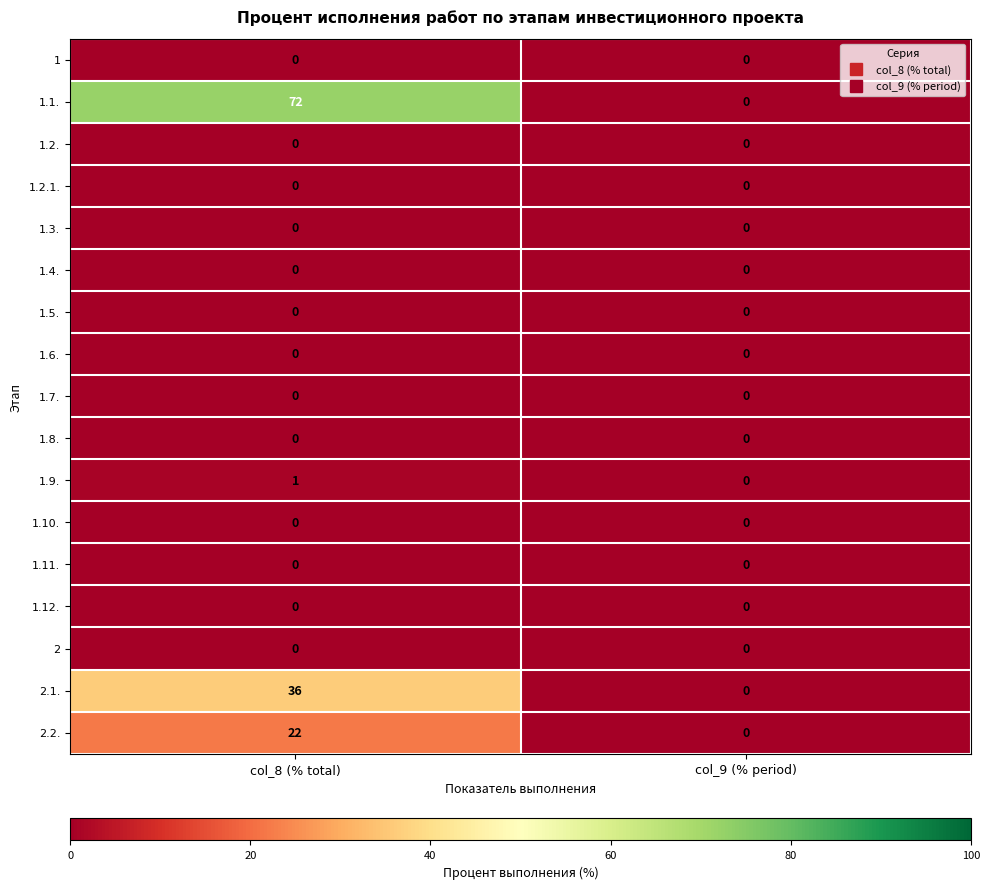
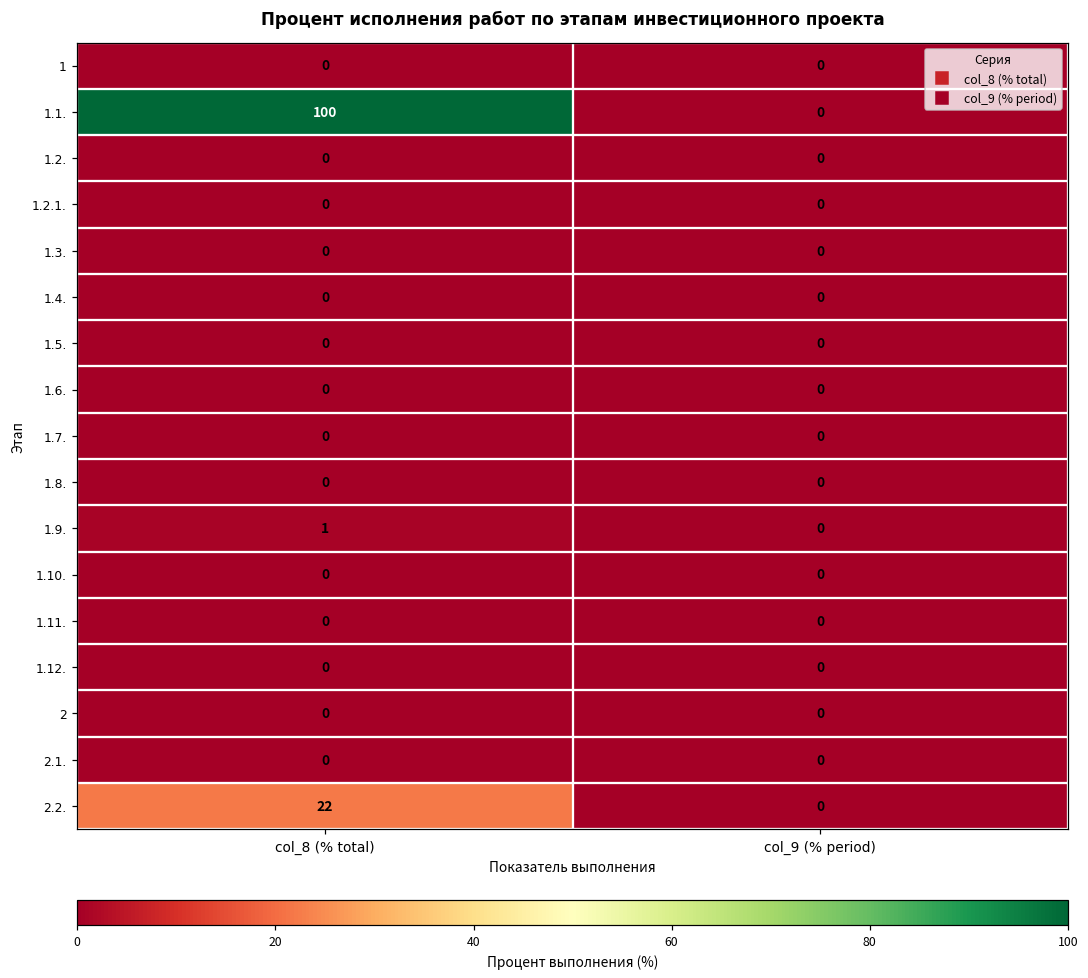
1.1., col_8 (% total): 72 -> 100
2.1., col_8 (% total): 36 -> 0
